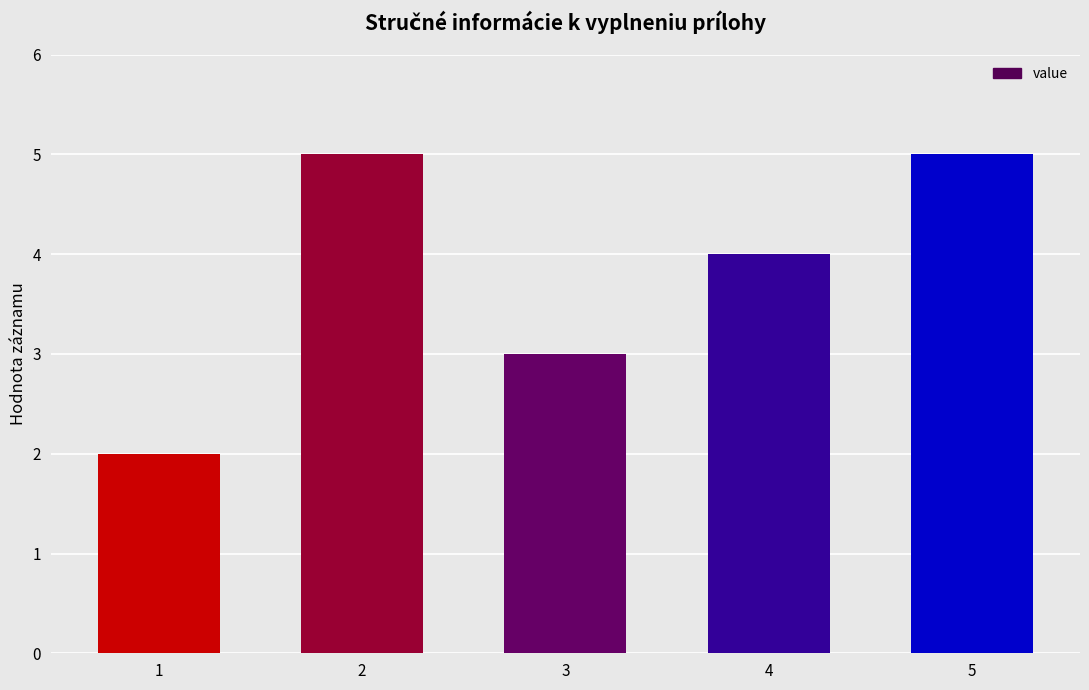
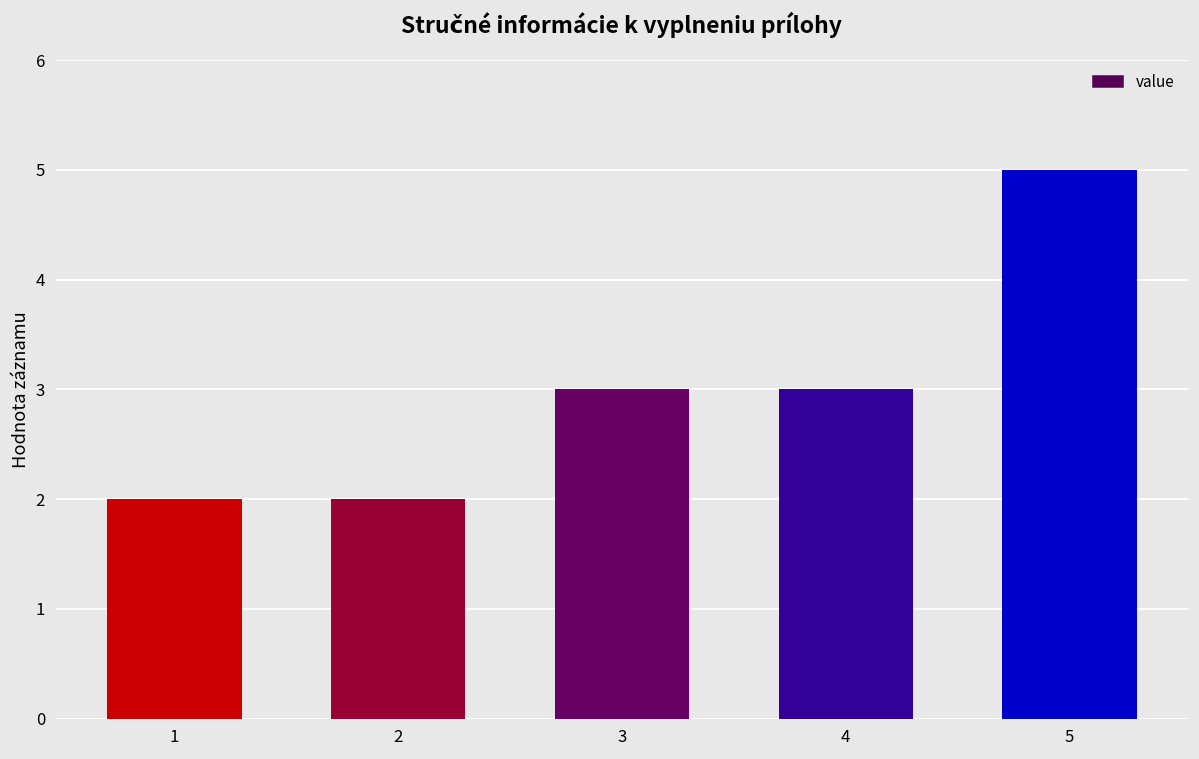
2: 5 -> 2
4: 4 -> 3
